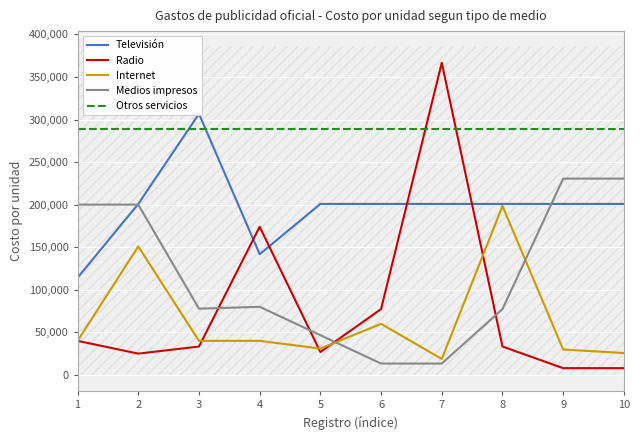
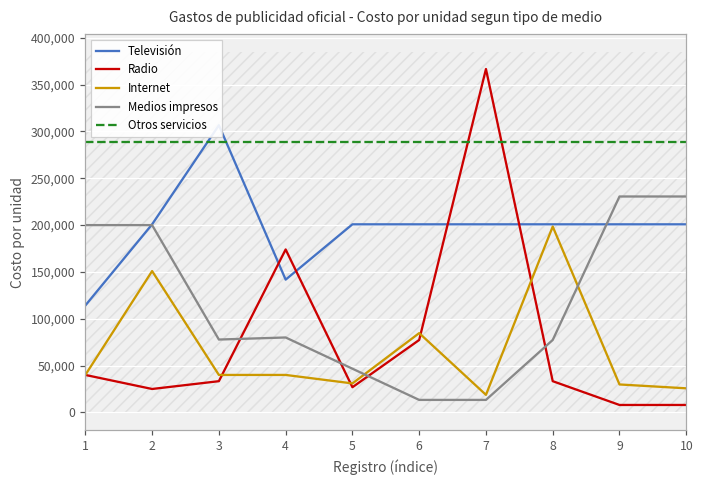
Internet, 6: 60,000 -> 80,000
